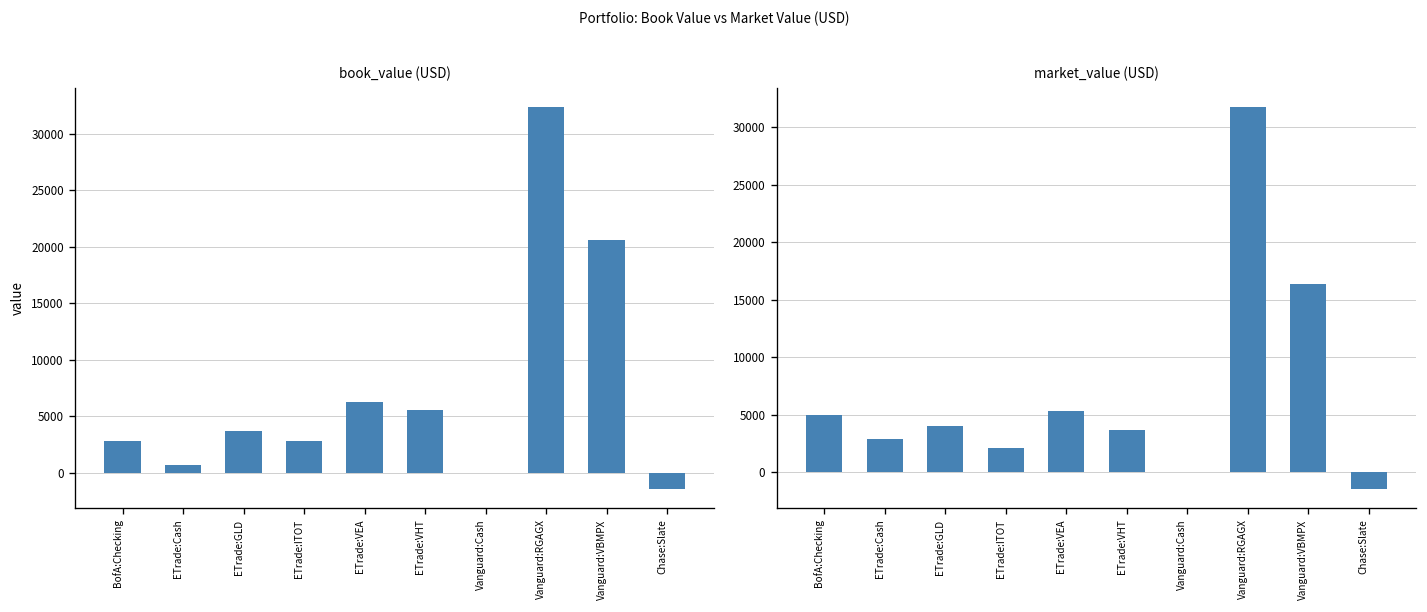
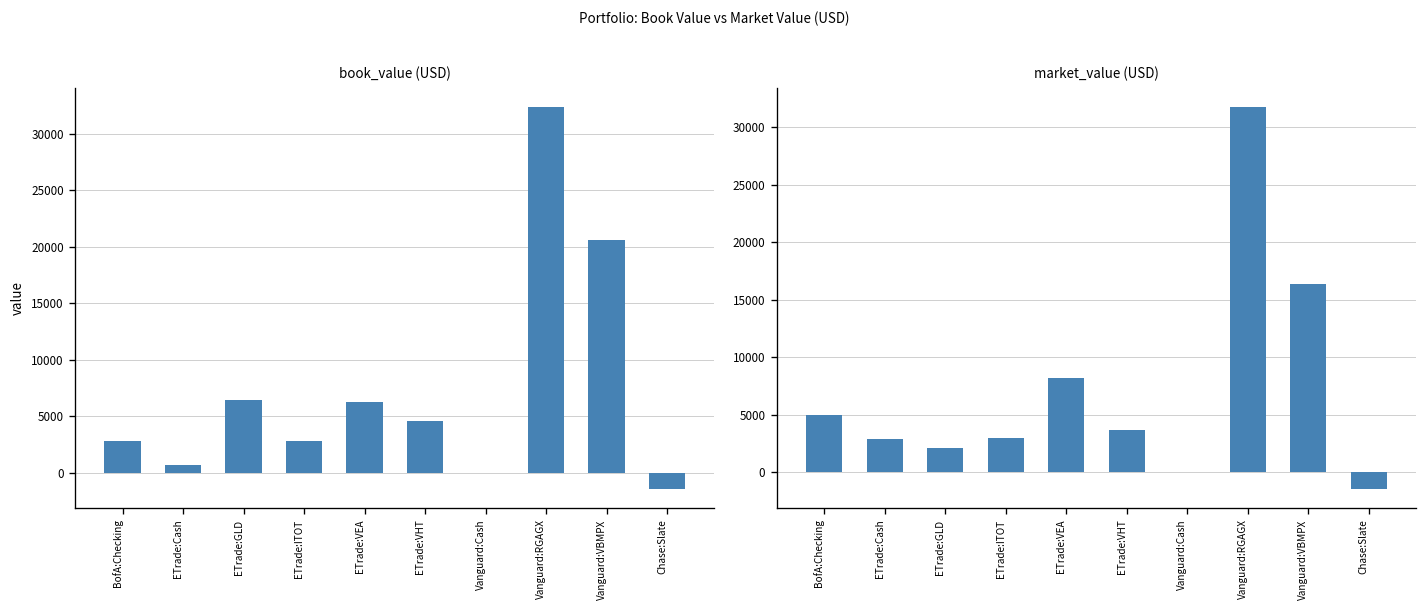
book_value (USD), ETrade:GLD: 4000 -> 6000
book_value (USD), ETrade:VHT: 6000 -> 5000
market_value (USD), ETrade:GLD: 4000 -> 2000
market_value (USD), ETrade:ITOT: 2000 -> 3000
market_value (USD), ETrade:VEA: 5000 -> 8000
